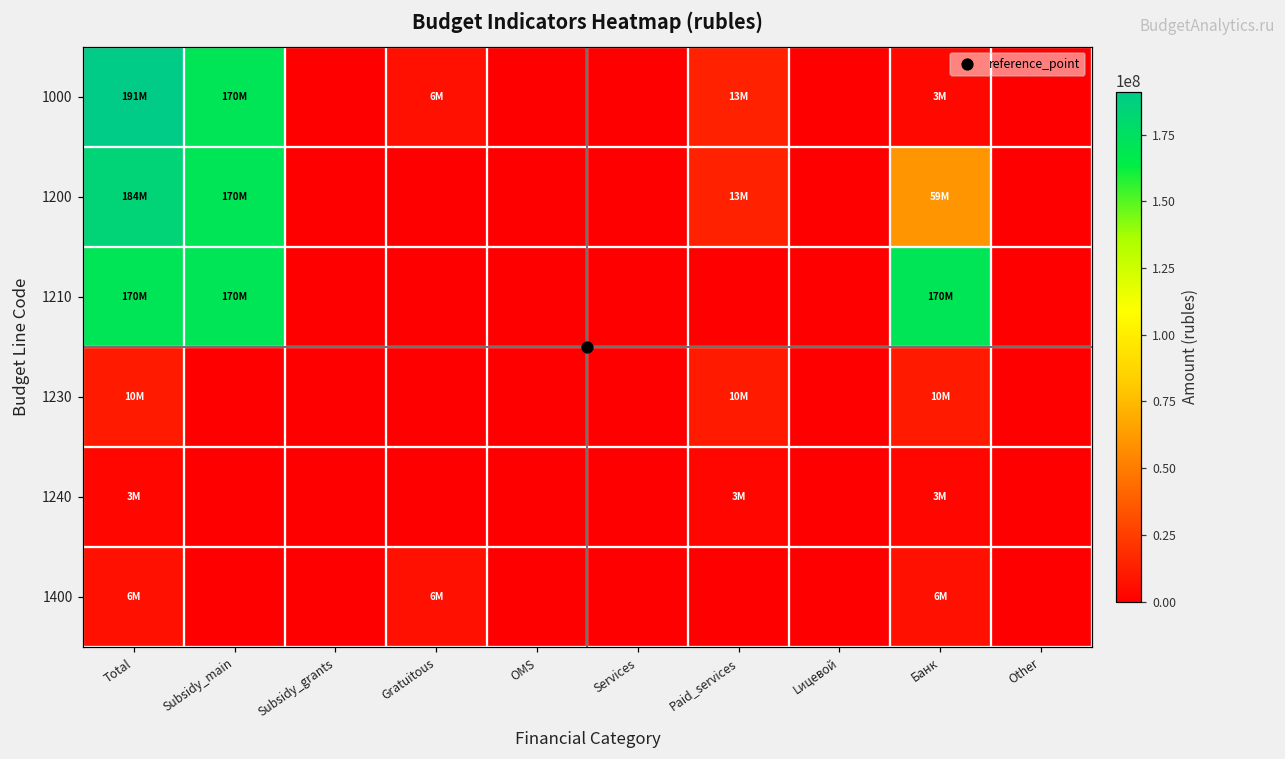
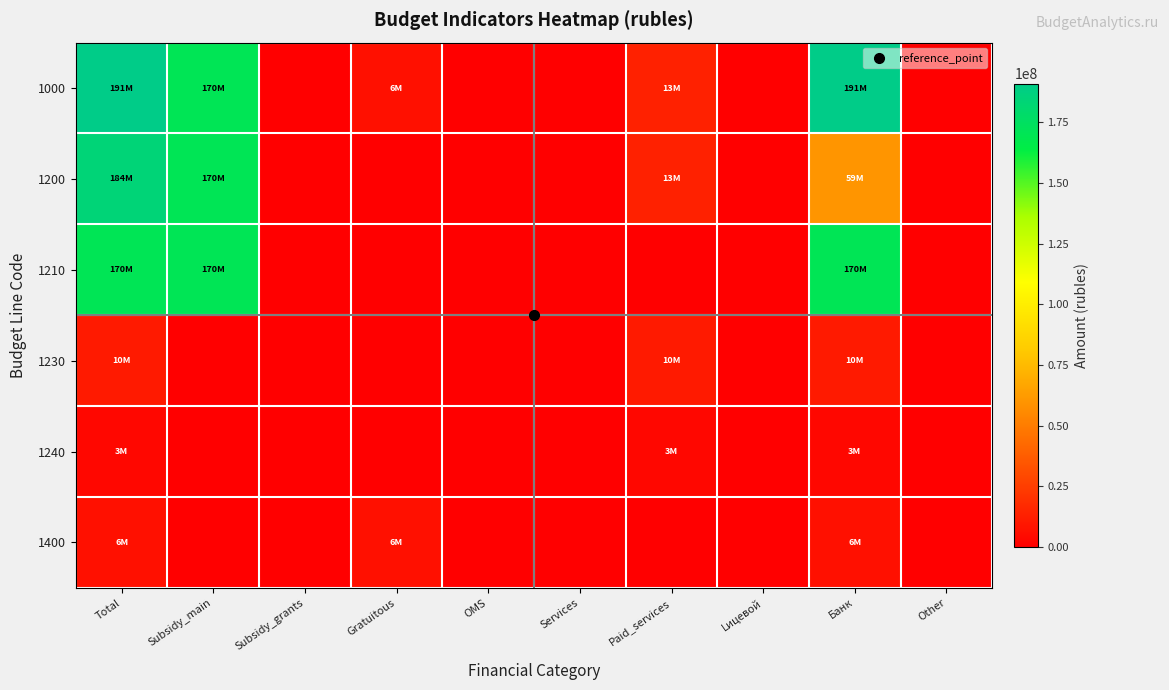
1000, Банк: 3M -> 191M
